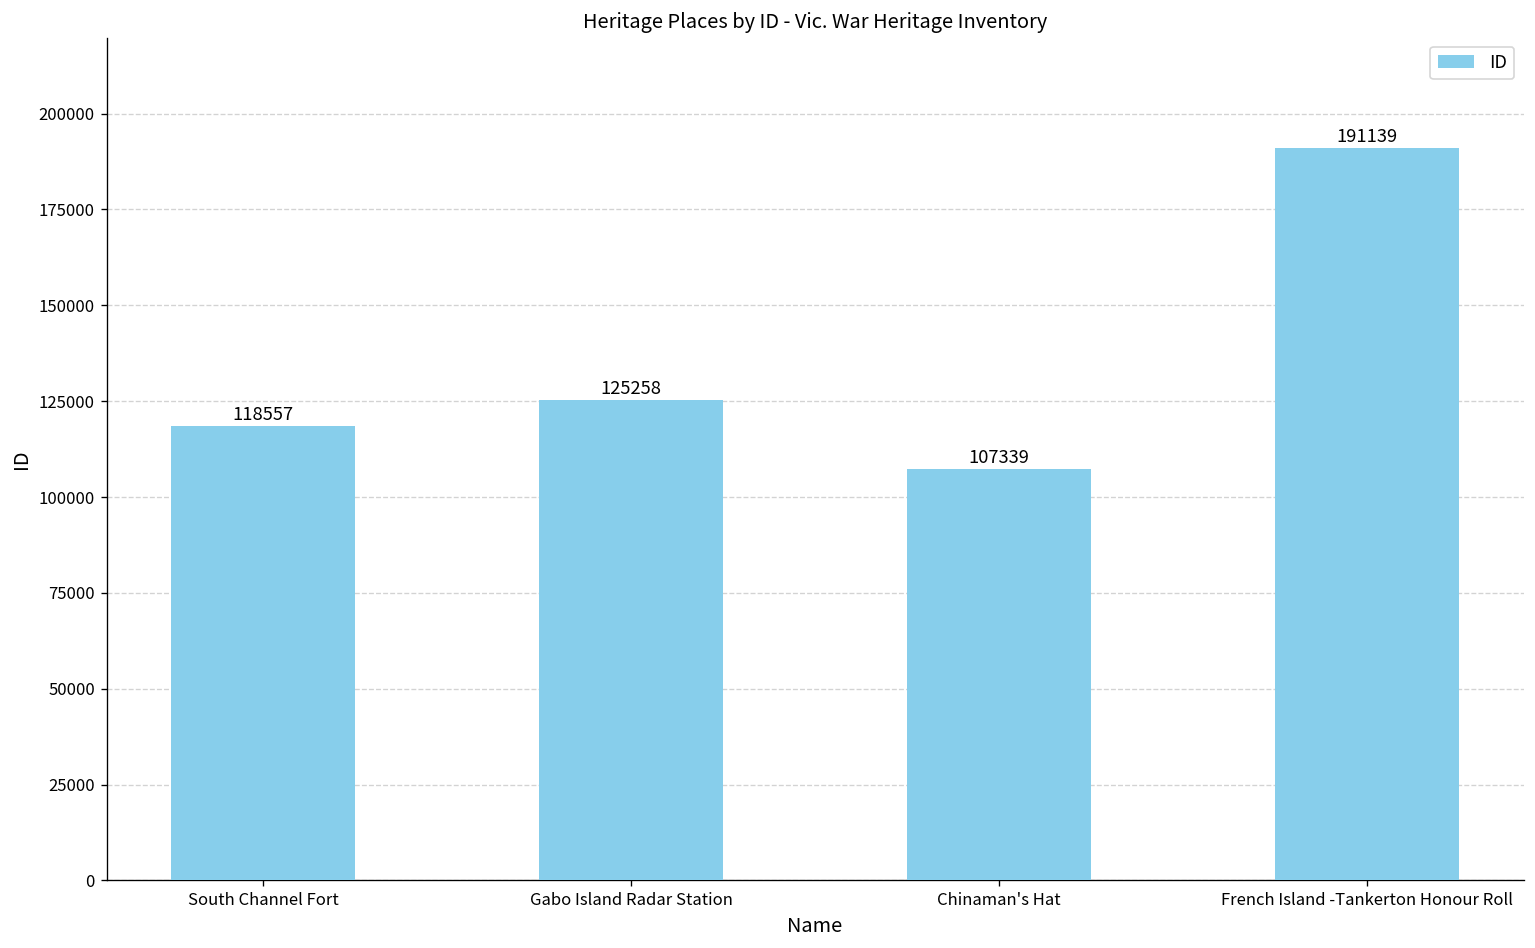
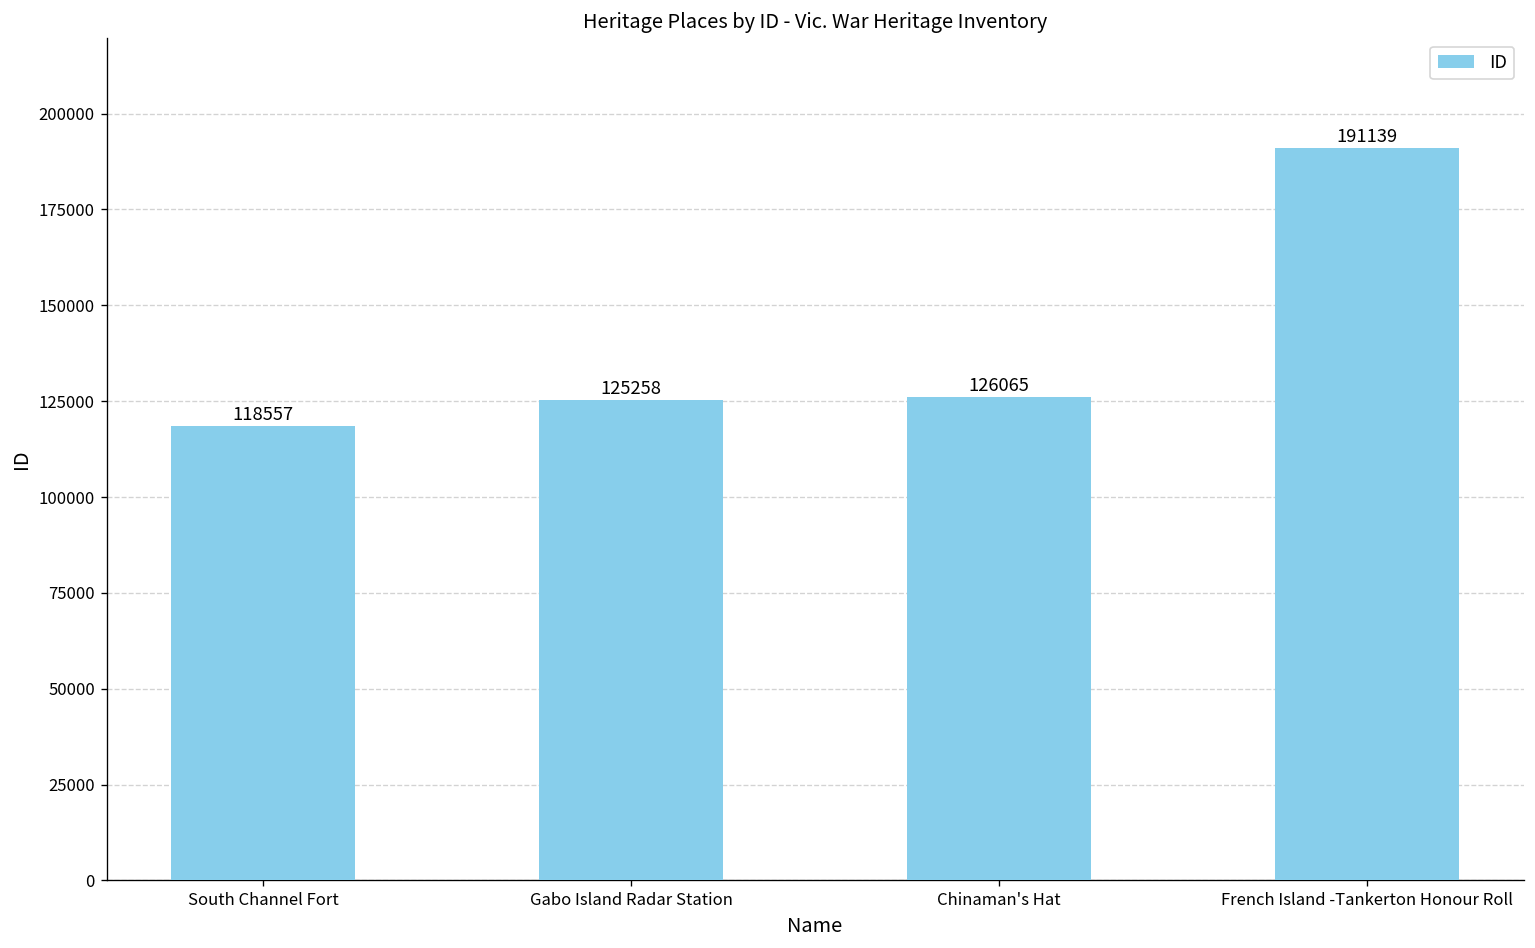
Chinaman's Hat: 107339 -> 126065
